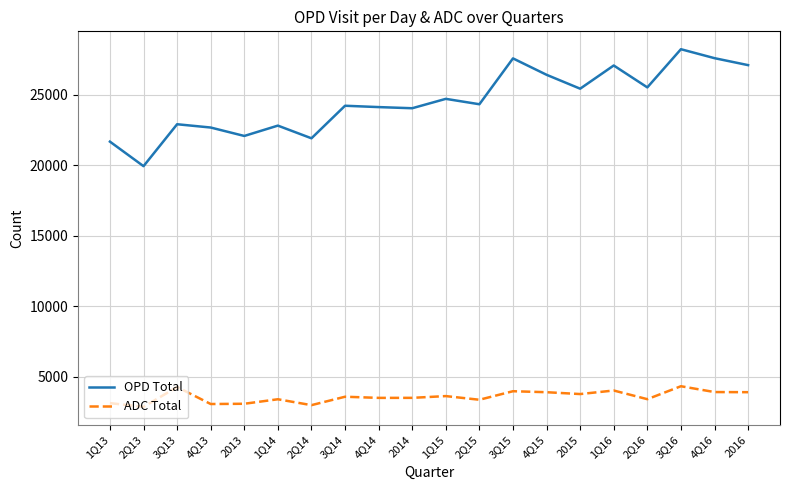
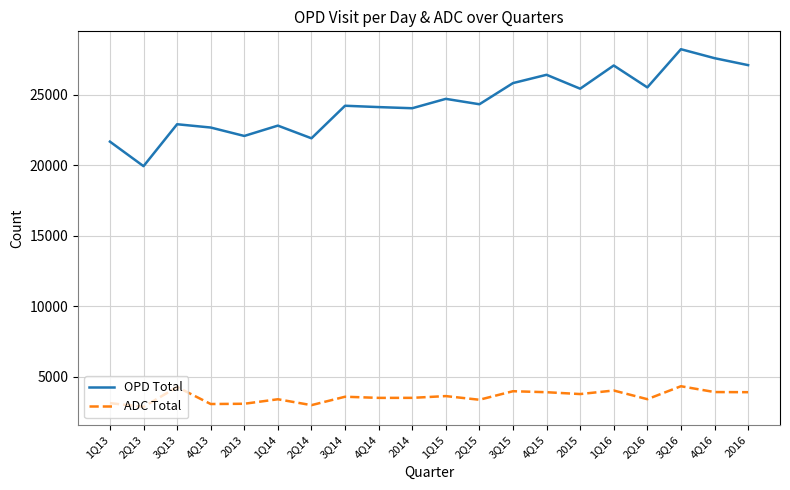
OPD Total, 3Q15: 27600 -> 25800
